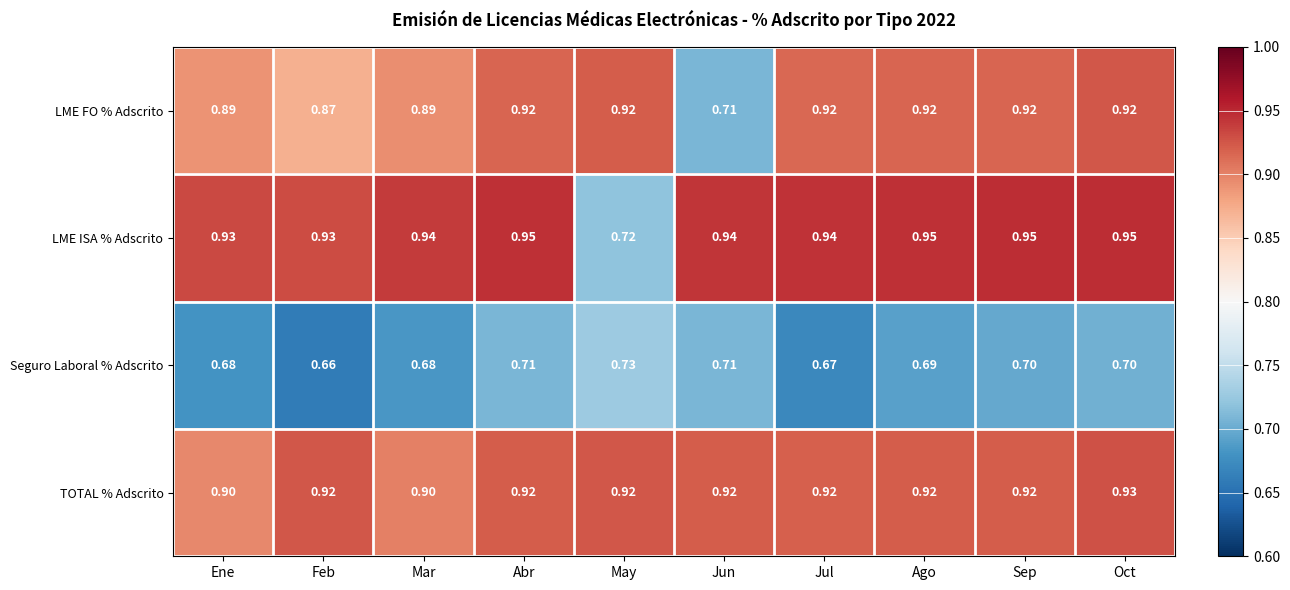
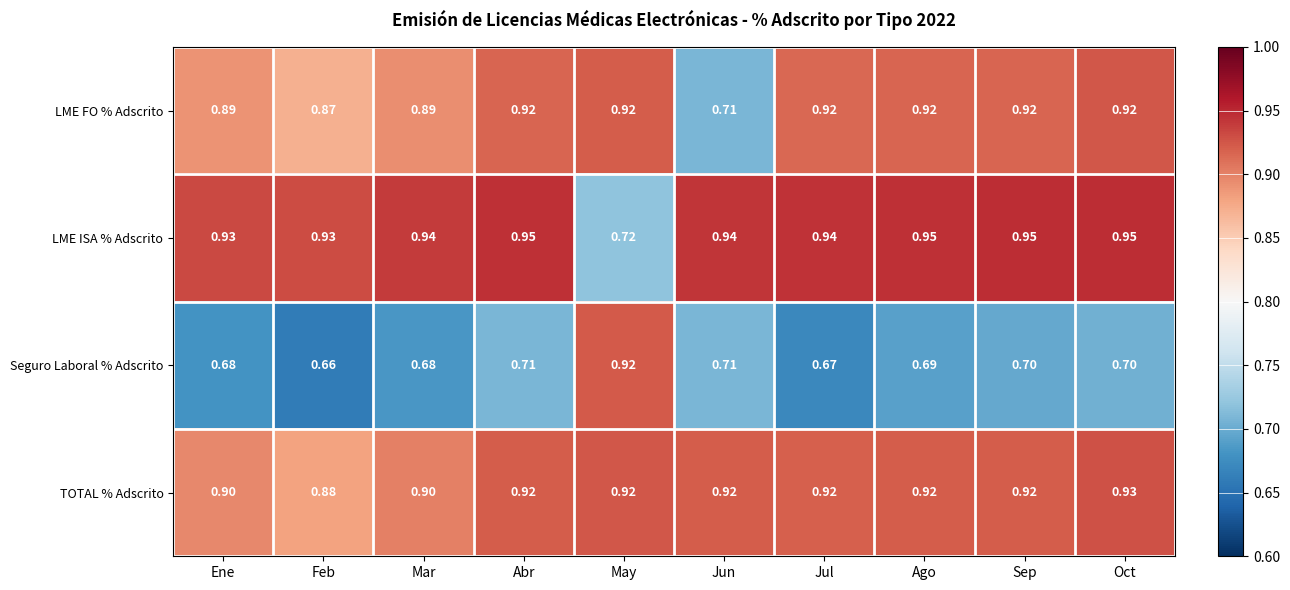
Seguro Laboral % Adscrito, May: 0.73 -> 0.92
TOTAL % Adscrito, Feb: 0.92 -> 0.88
